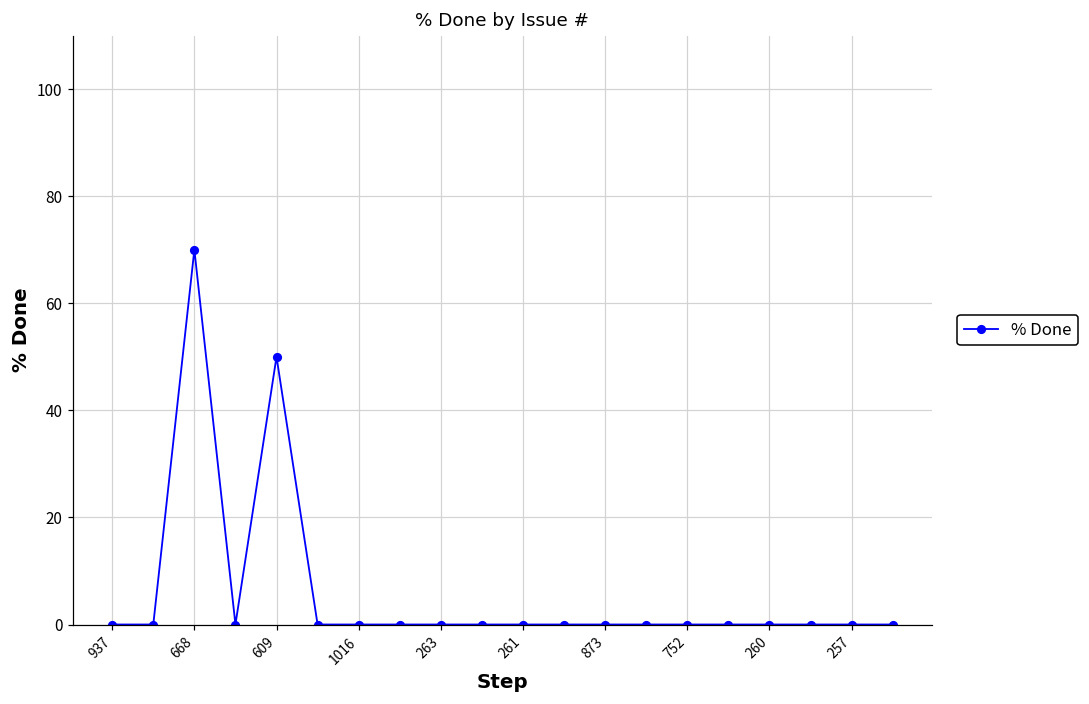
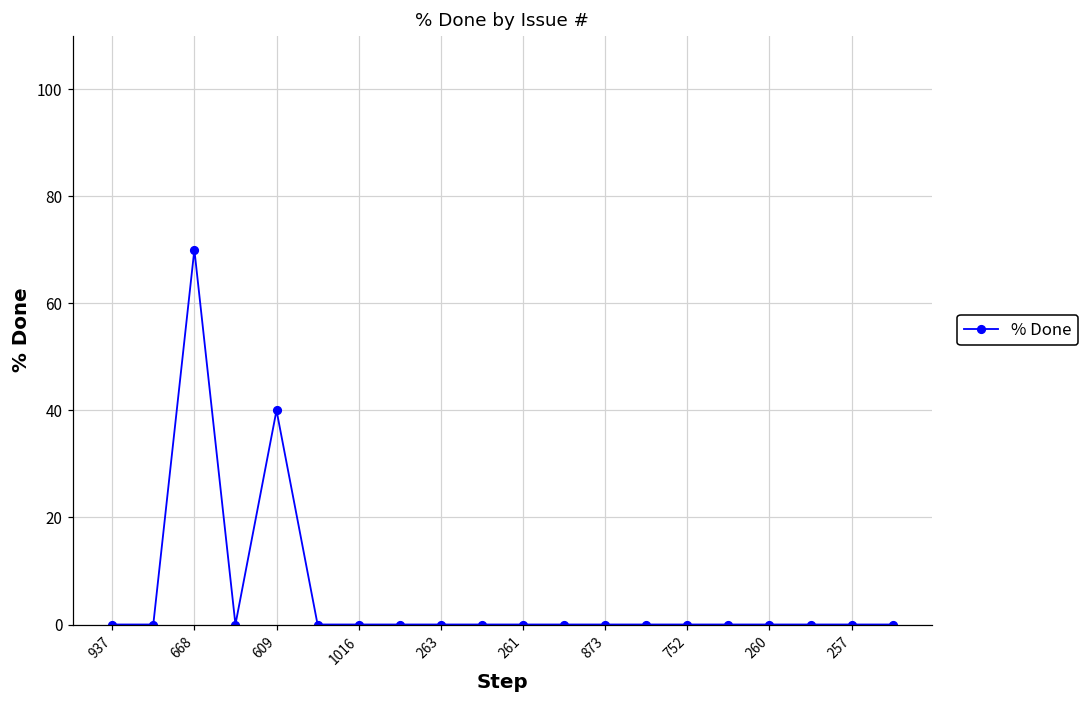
609: 50 -> 40
